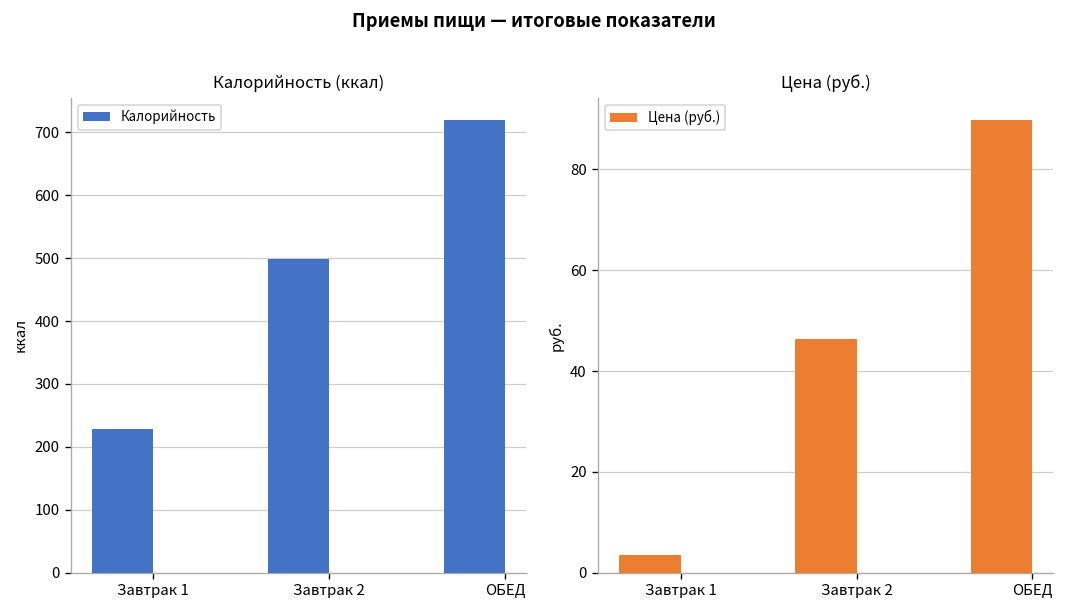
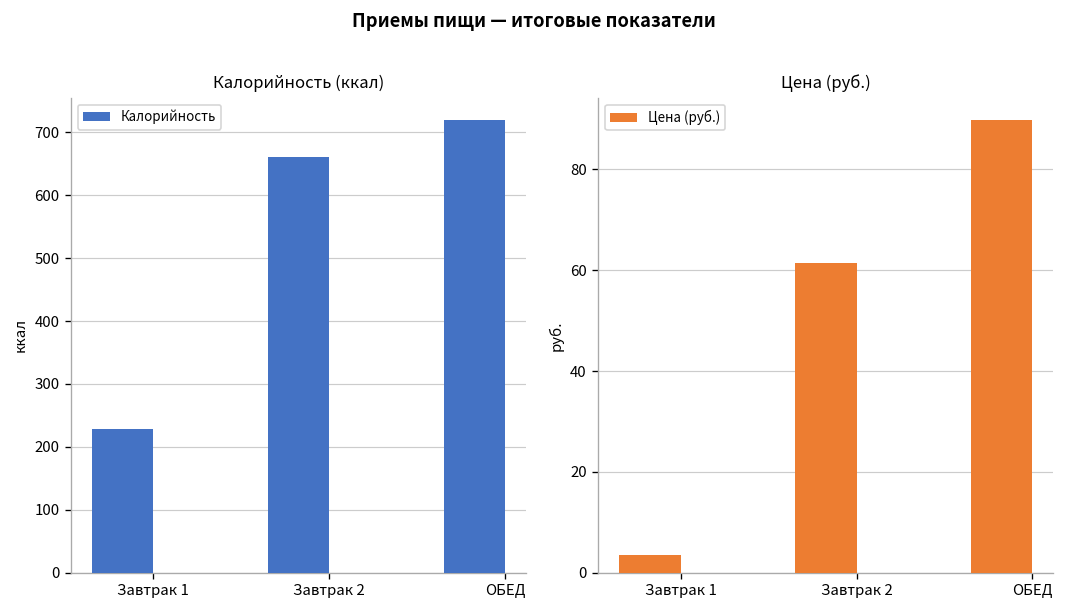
Калорийность (ккал), Завтрак 2: 500 -> 660
Цена (руб.), Завтрак 2: 46 -> 61
